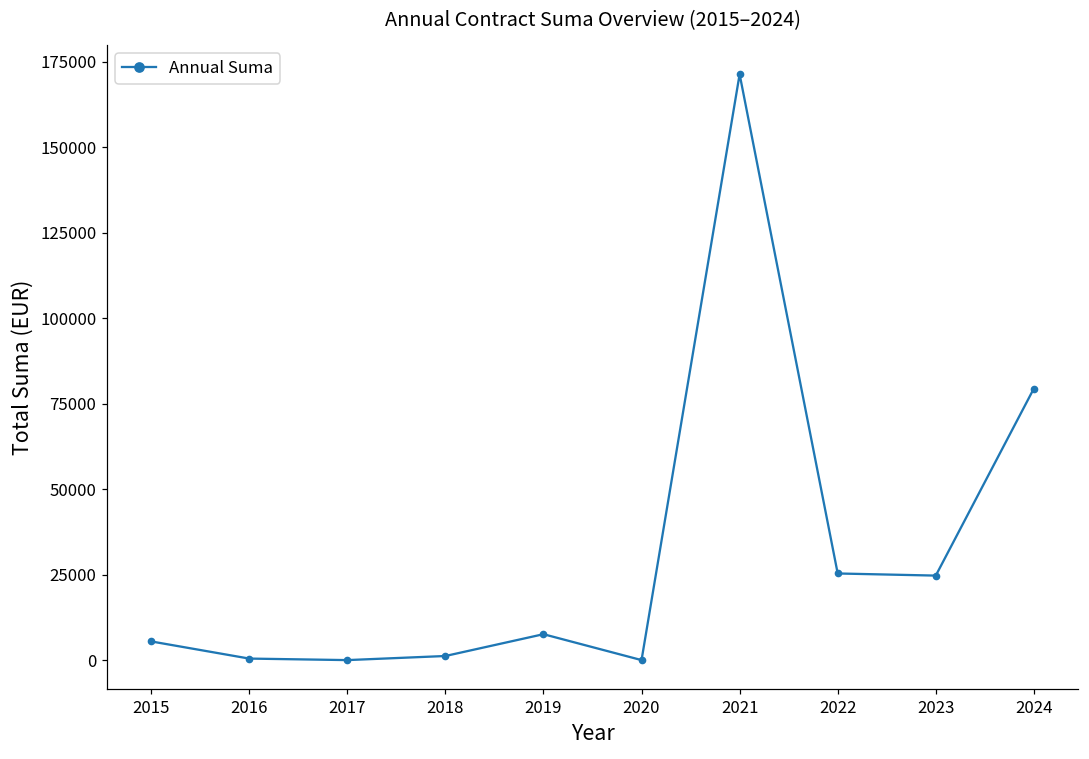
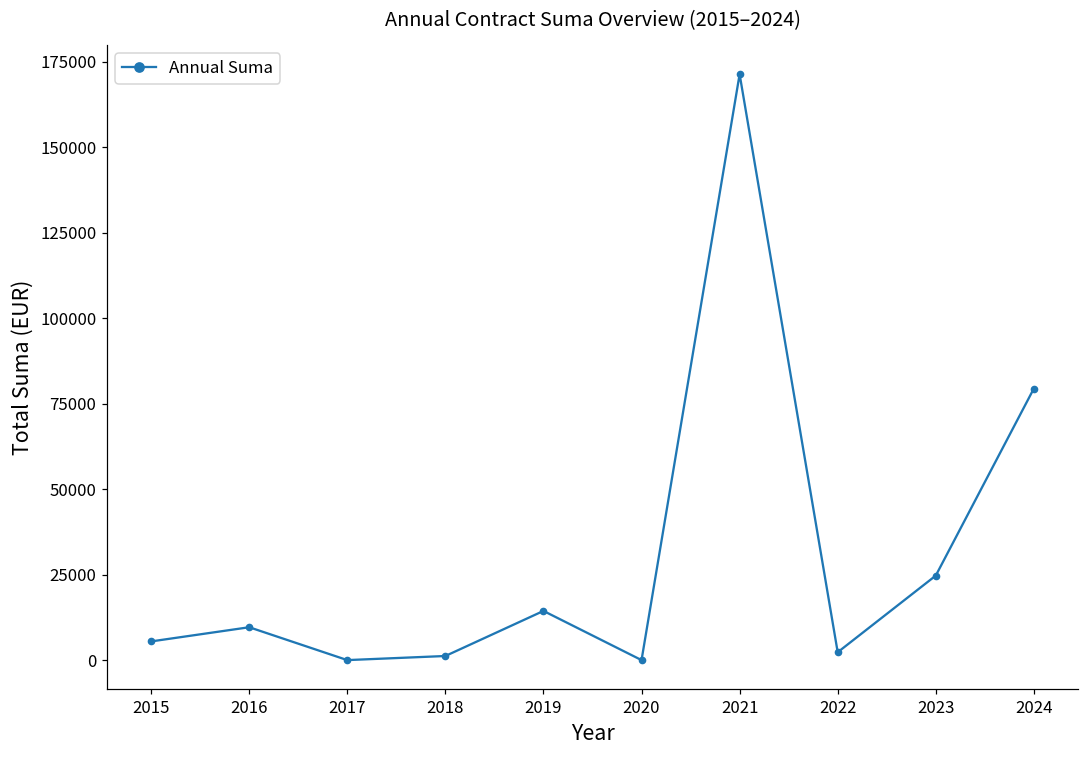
2016: 0 -> 10000
2019: 8000 -> 14000
2022: 25000 -> 2000
